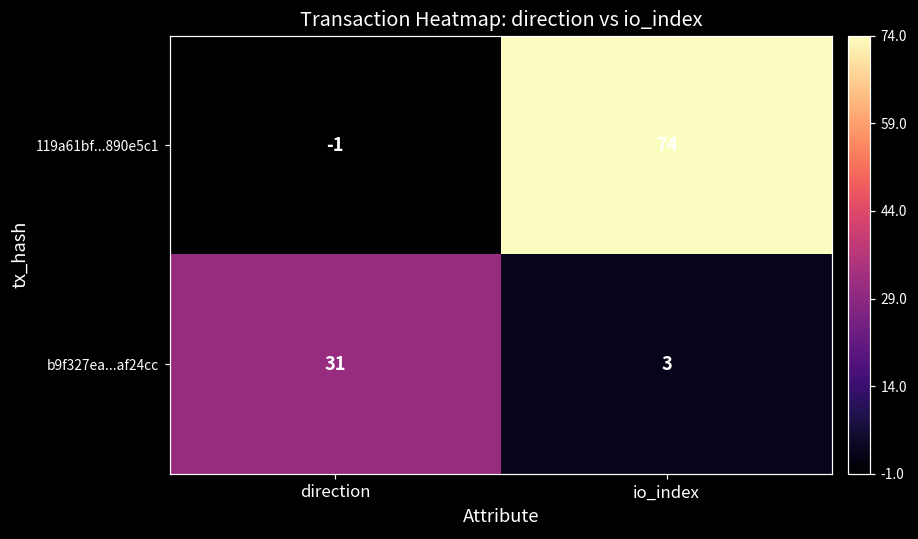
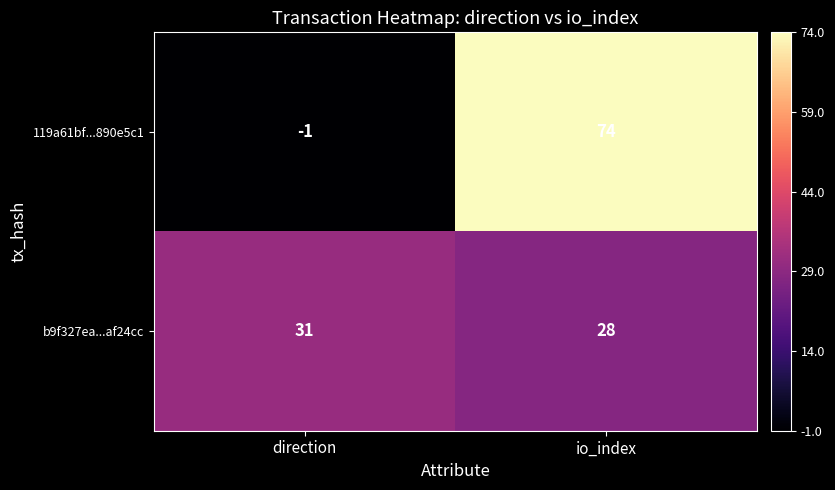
b9f327ea...af24cc, io_index: 3 -> 28
